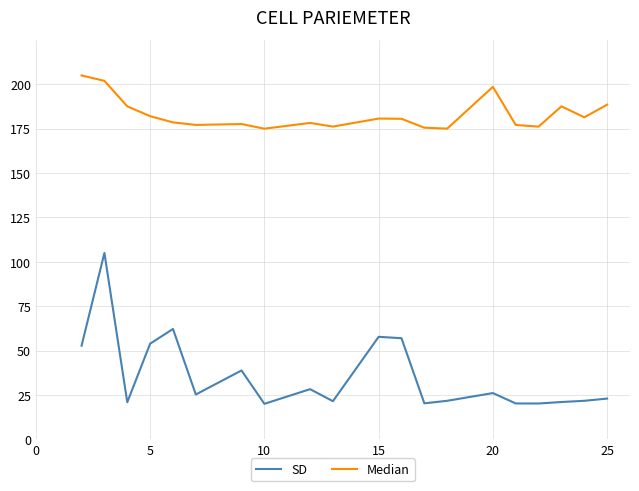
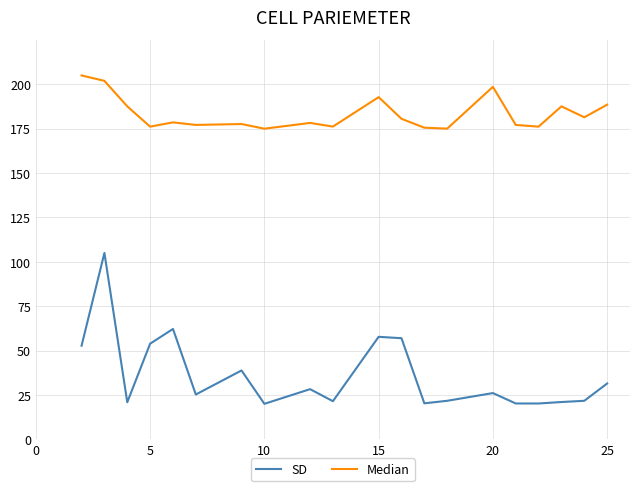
Median, 5: 182 -> 176
Median, 15: 181 -> 193
SD, 25: 23 -> 31
